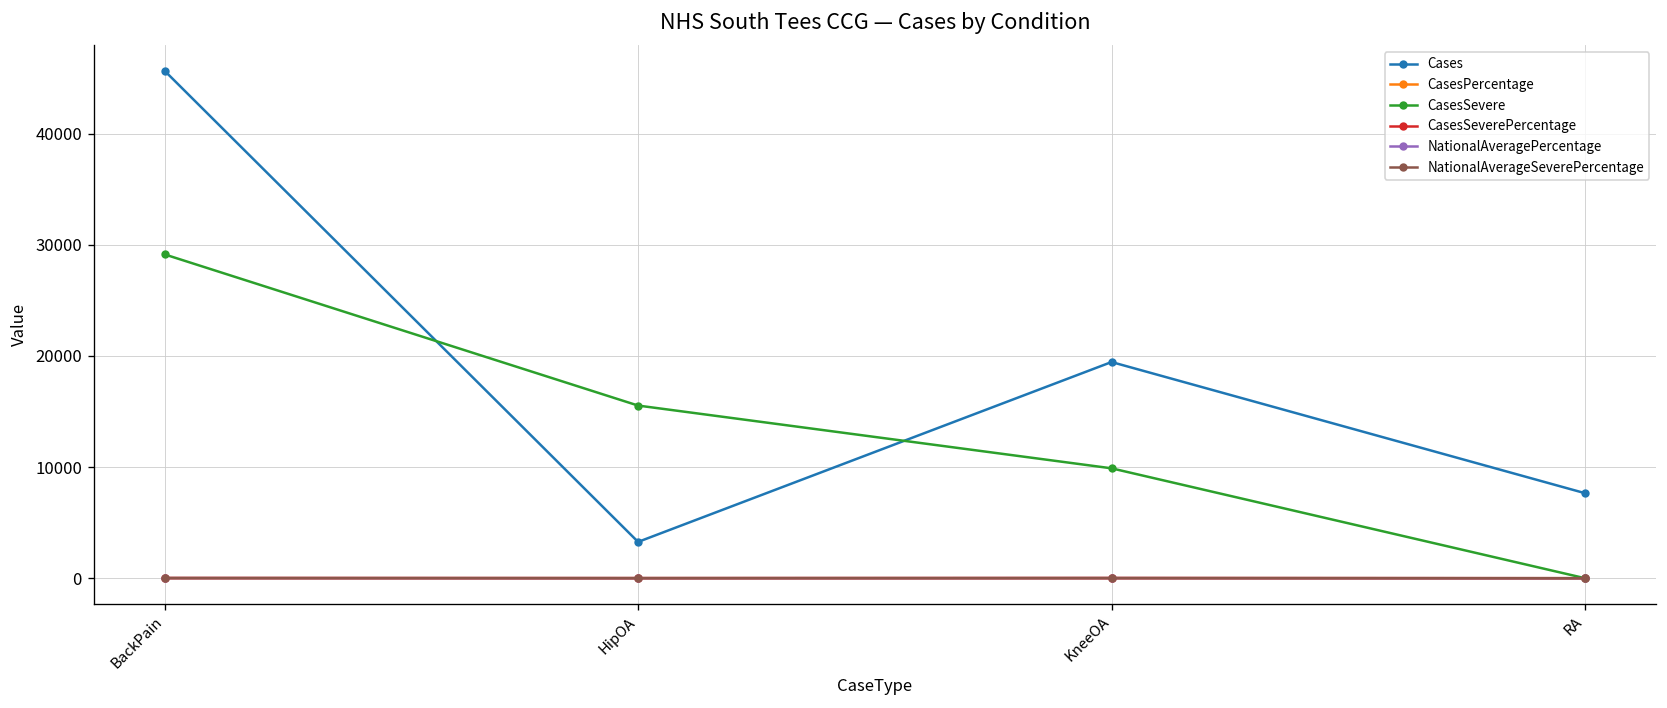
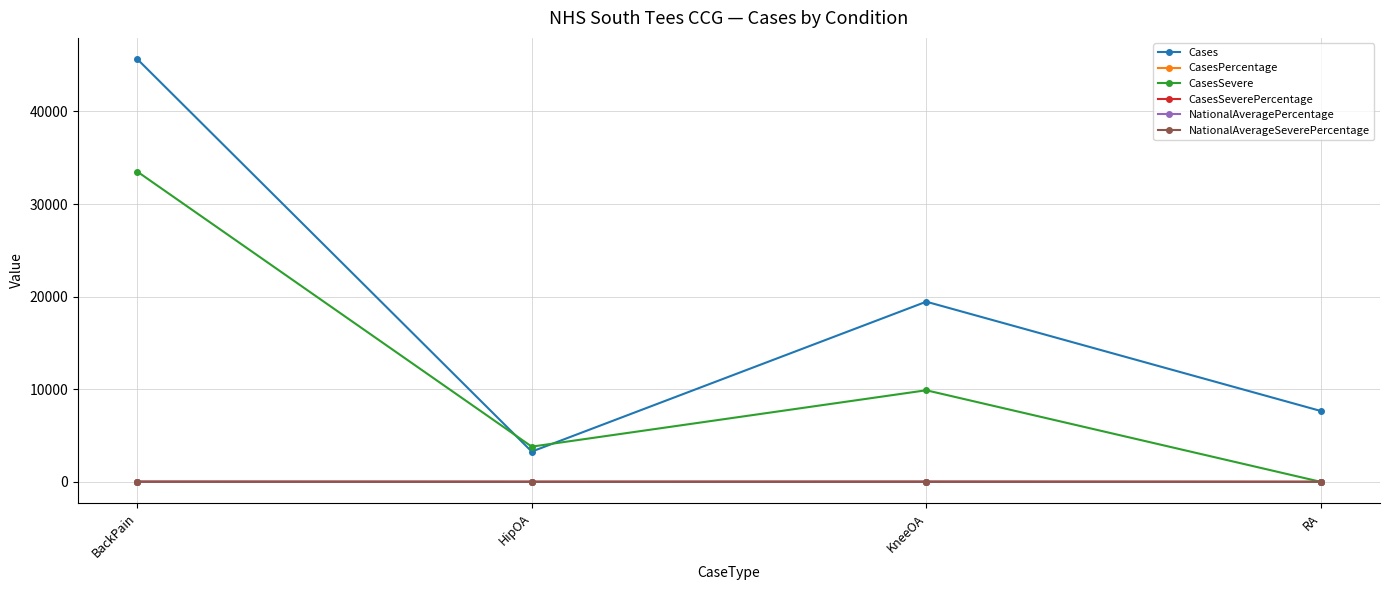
CasesSevere, BackPain: 29000 -> 34000
CasesSevere, HipOA: 16000 -> 4000
